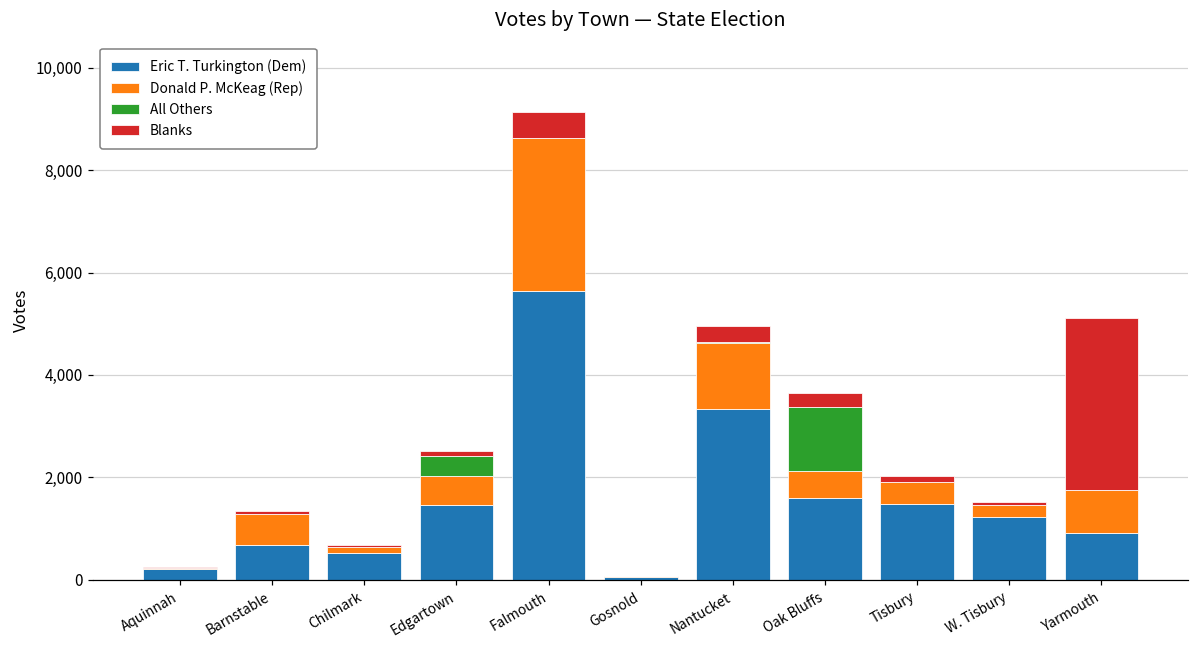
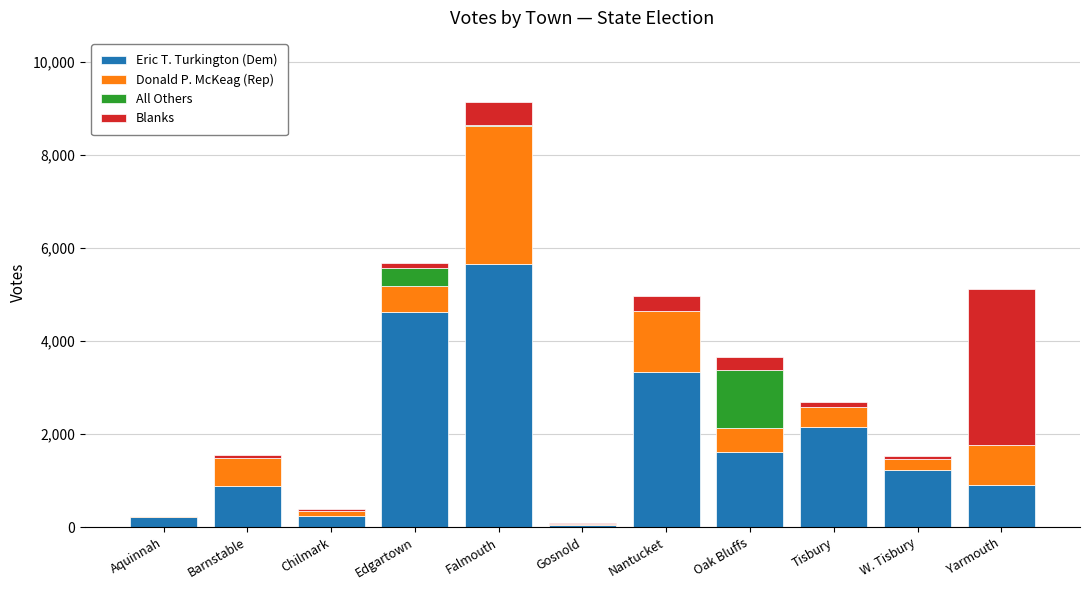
Eric T. Turkington (Dem), Barnstable: 700 -> 900
Eric T. Turkington (Dem), Chilmark: 500 -> 200
Eric T. Turkington (Dem), Edgartown: 1,500 -> 4,600
Eric T. Turkington (Dem), Tisbury: 1,500 -> 2,200
